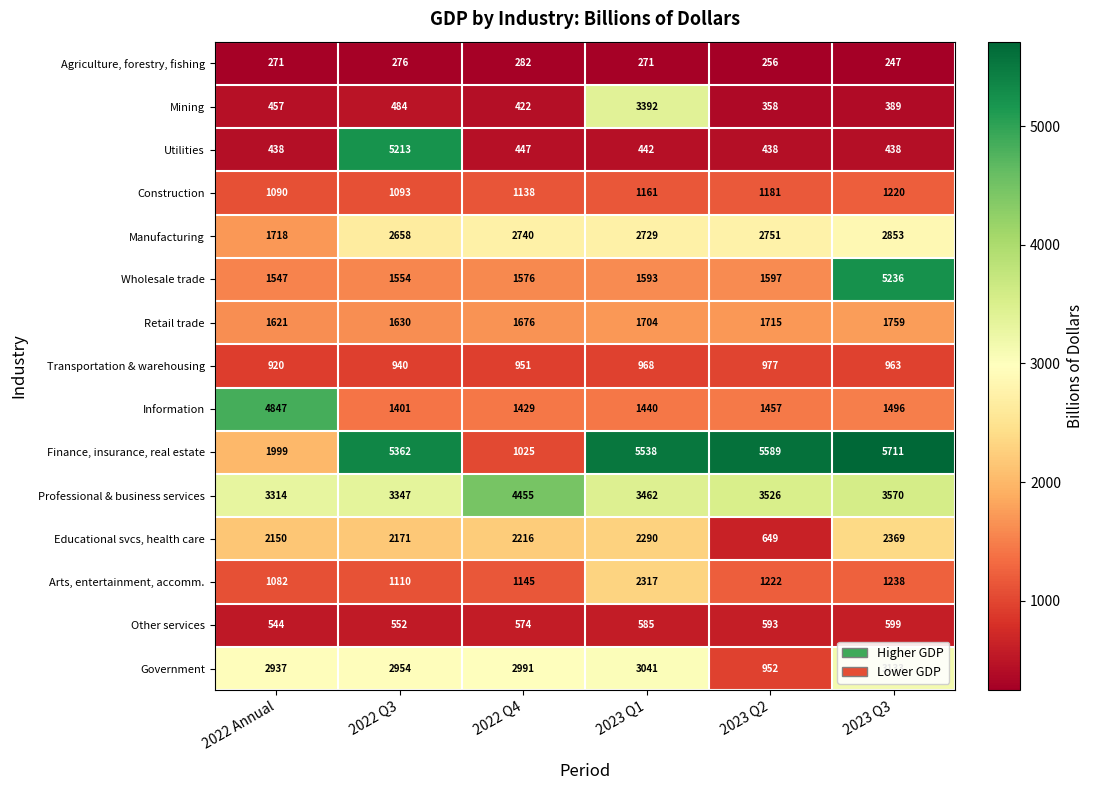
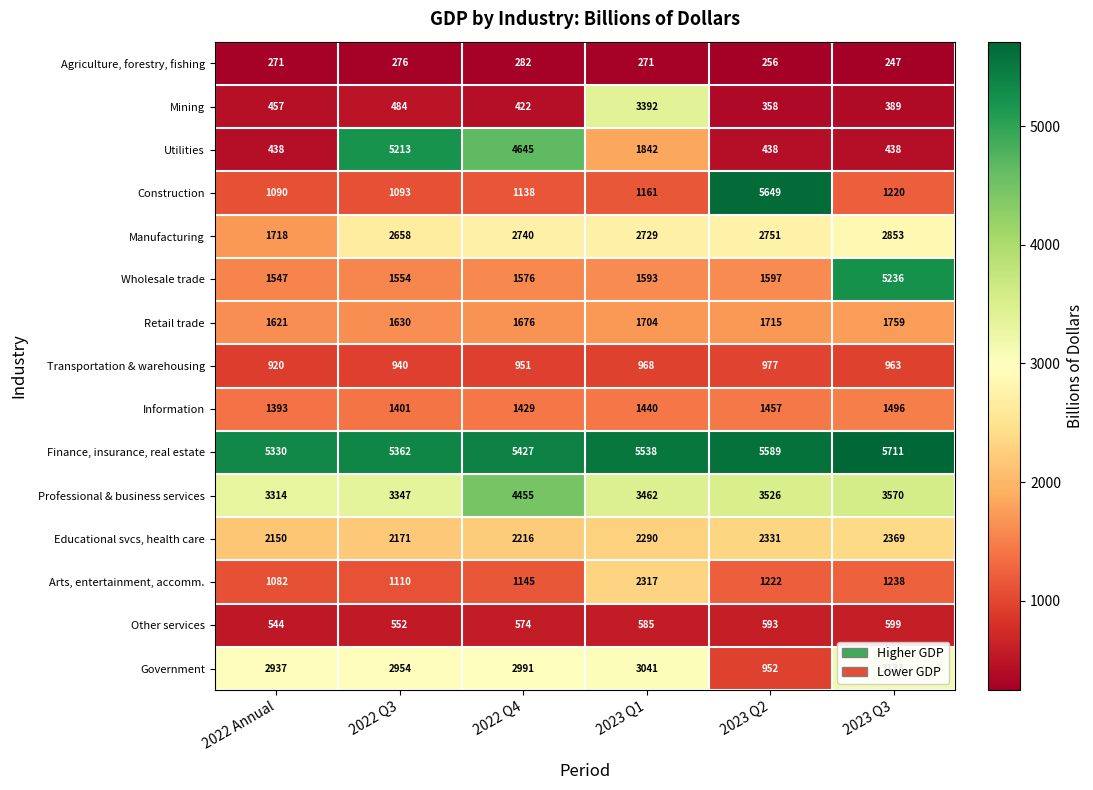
Utilities, 2022 Q4: 447 -> 4645
Utilities, 2023 Q1: 442 -> 1842
Construction, 2023 Q2: 1181 -> 5649
Information, 2022 Annual: 4847 -> 1393
Finance, insurance, real estate, 2022 Annual: 1999 -> 5330
Finance, insurance, real estate, 2022 Q4: 1025 -> 5427
Educational svcs, health care, 2023 Q2: 649 -> 2331
